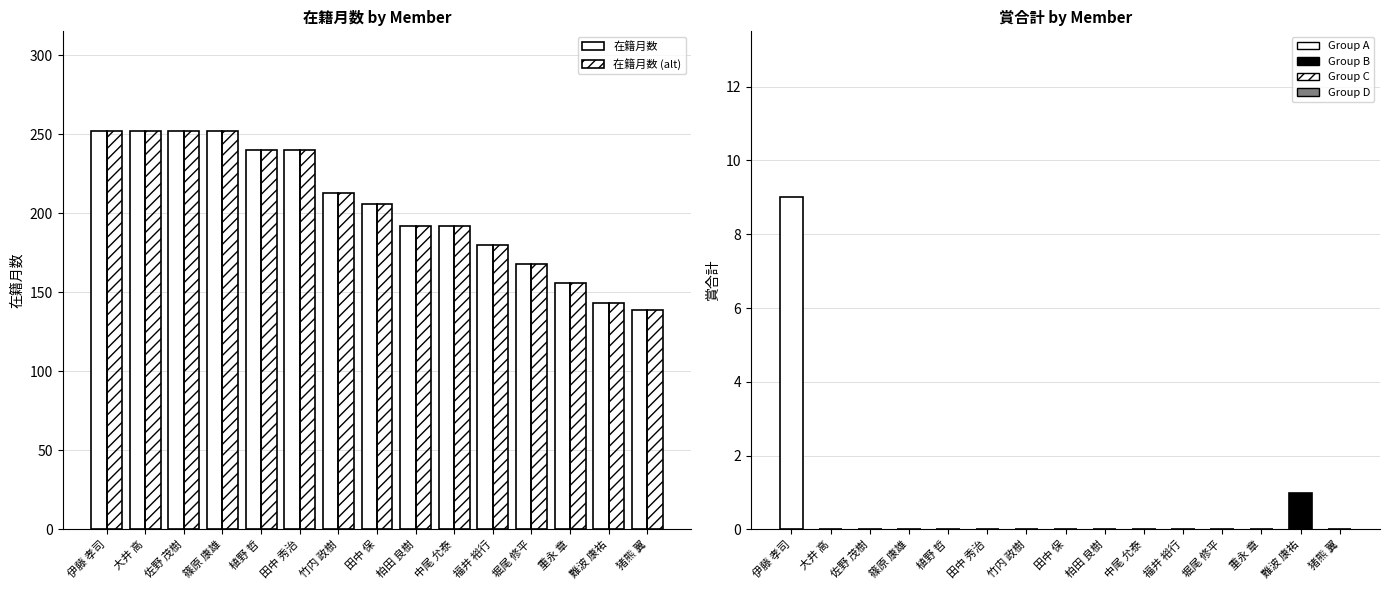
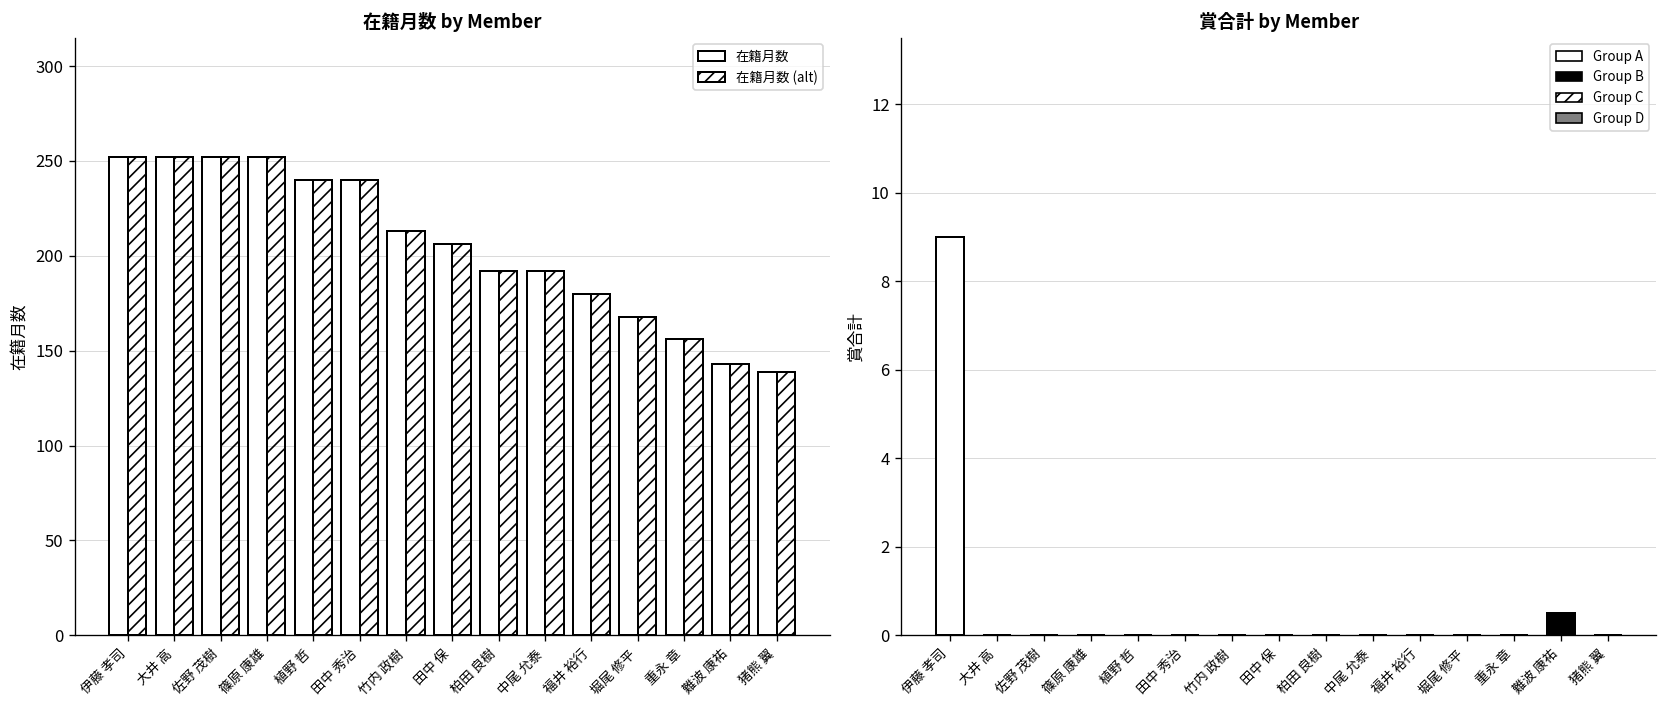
賞合計 by Member, 難波 康祐: 1.0 -> 0.5
